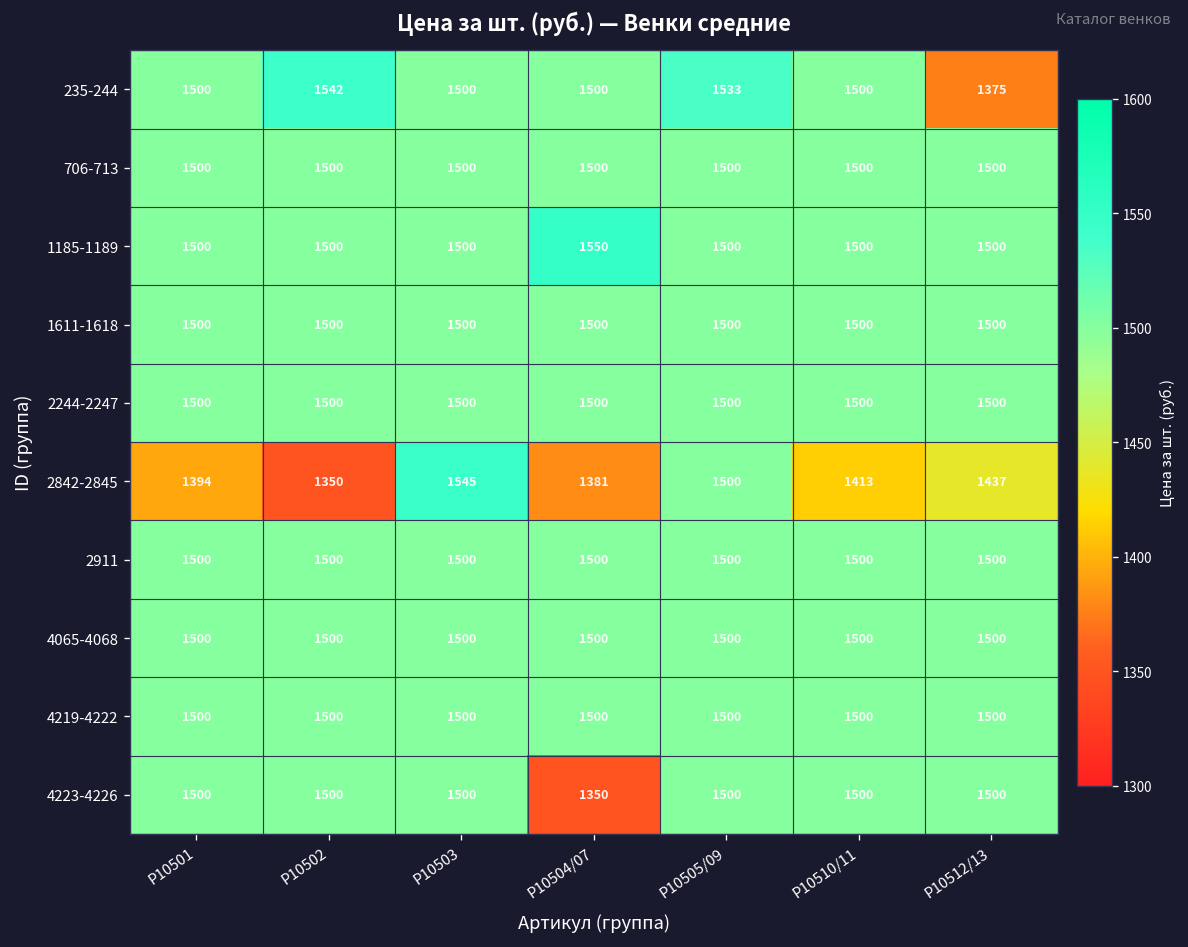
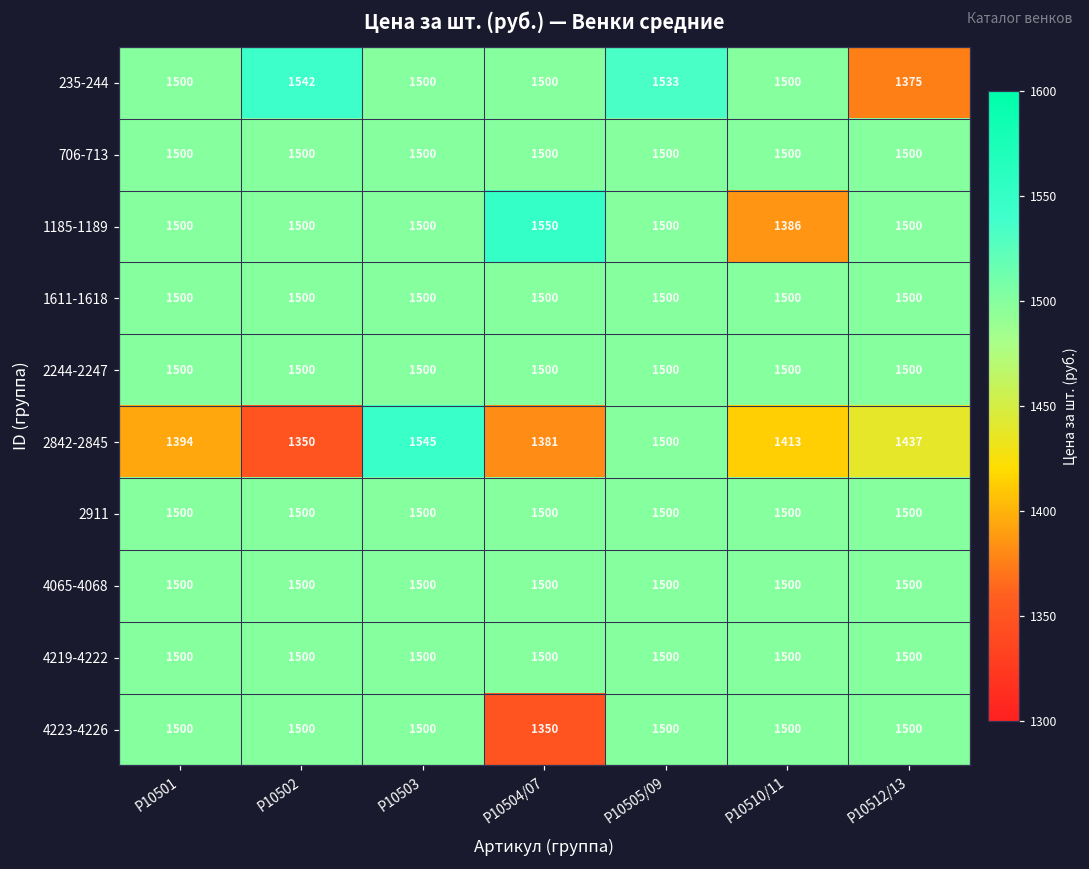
1185-1189, Р10510/11: 1500 -> 1386
